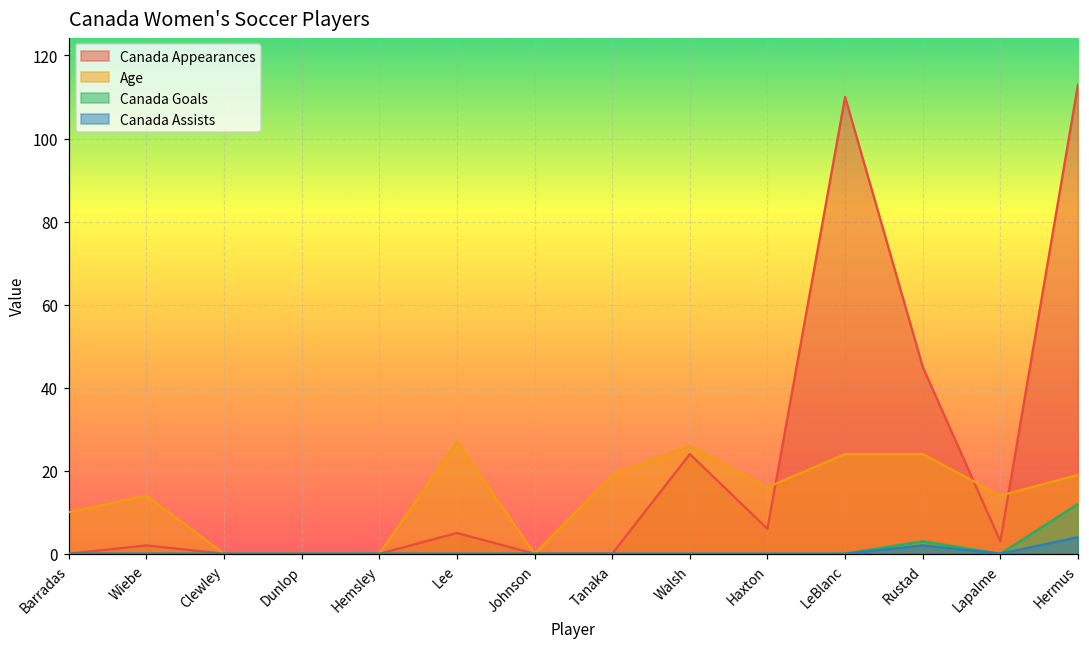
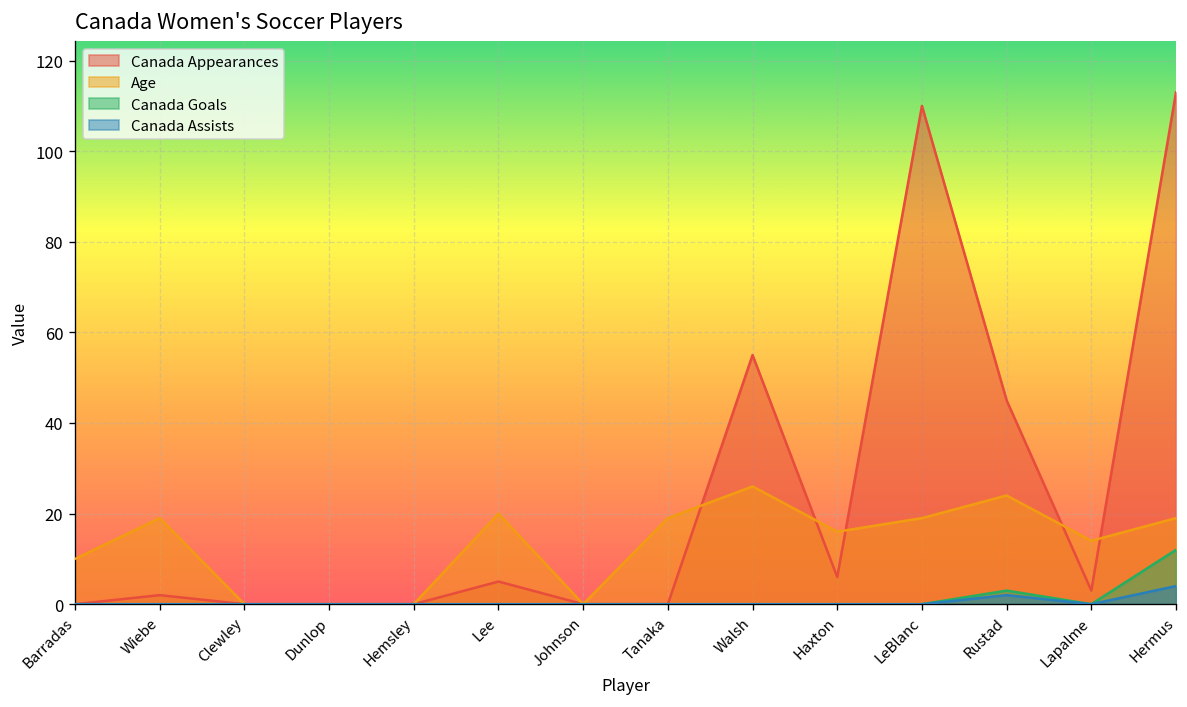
Age, Wiebe: 14 -> 19
Age, Lee: 27 -> 20
Canada Appearances, Walsh: 24 -> 55
Age, LeBlanc: 24 -> 19
